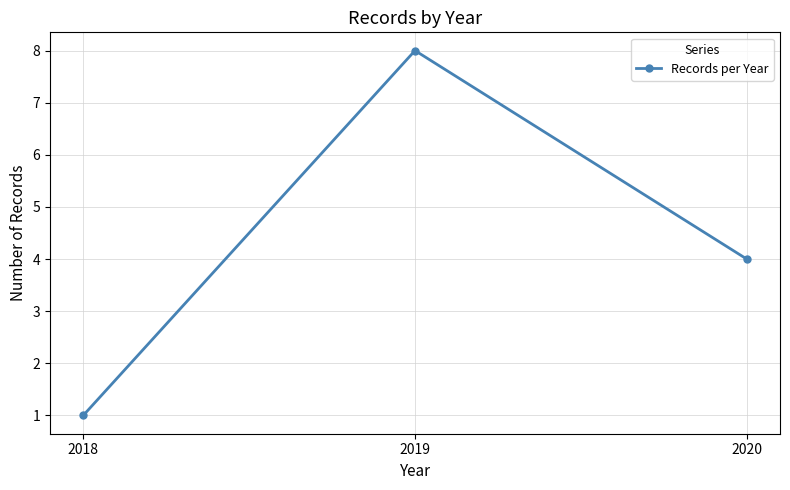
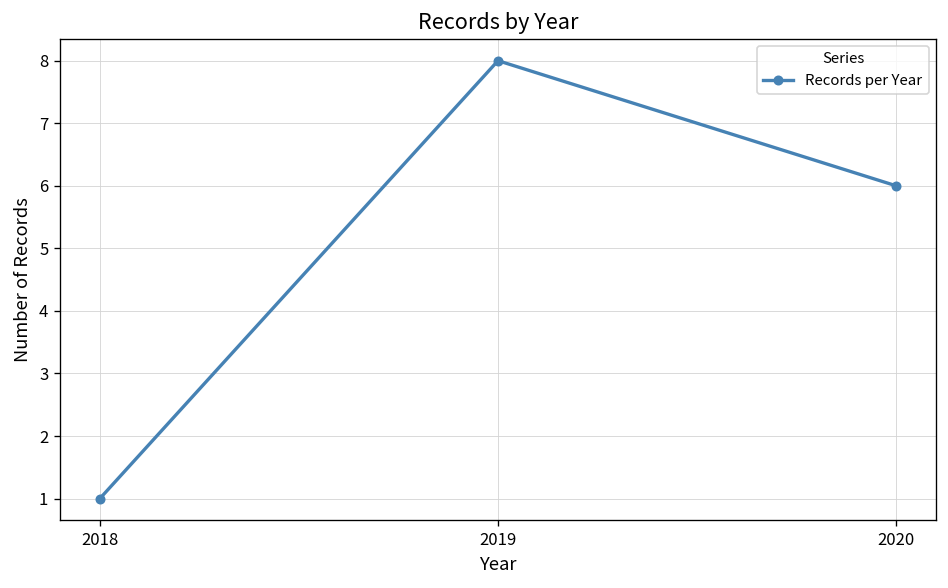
2020: 4 -> 6
